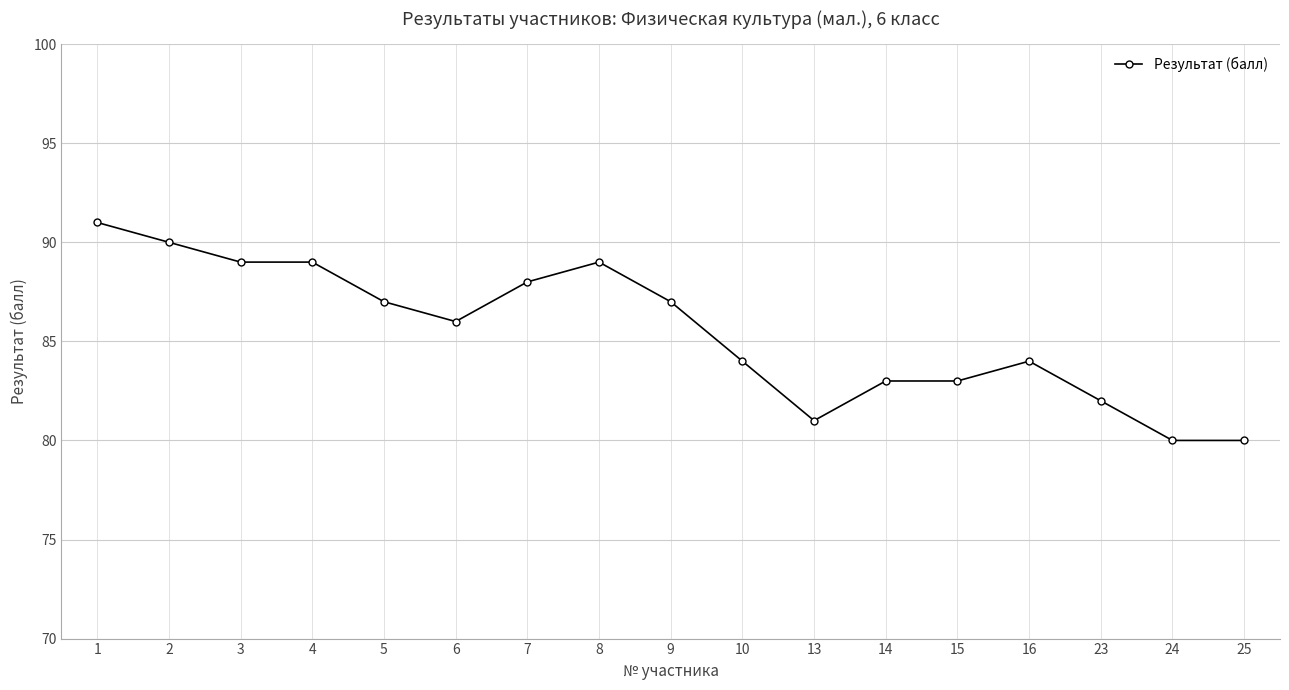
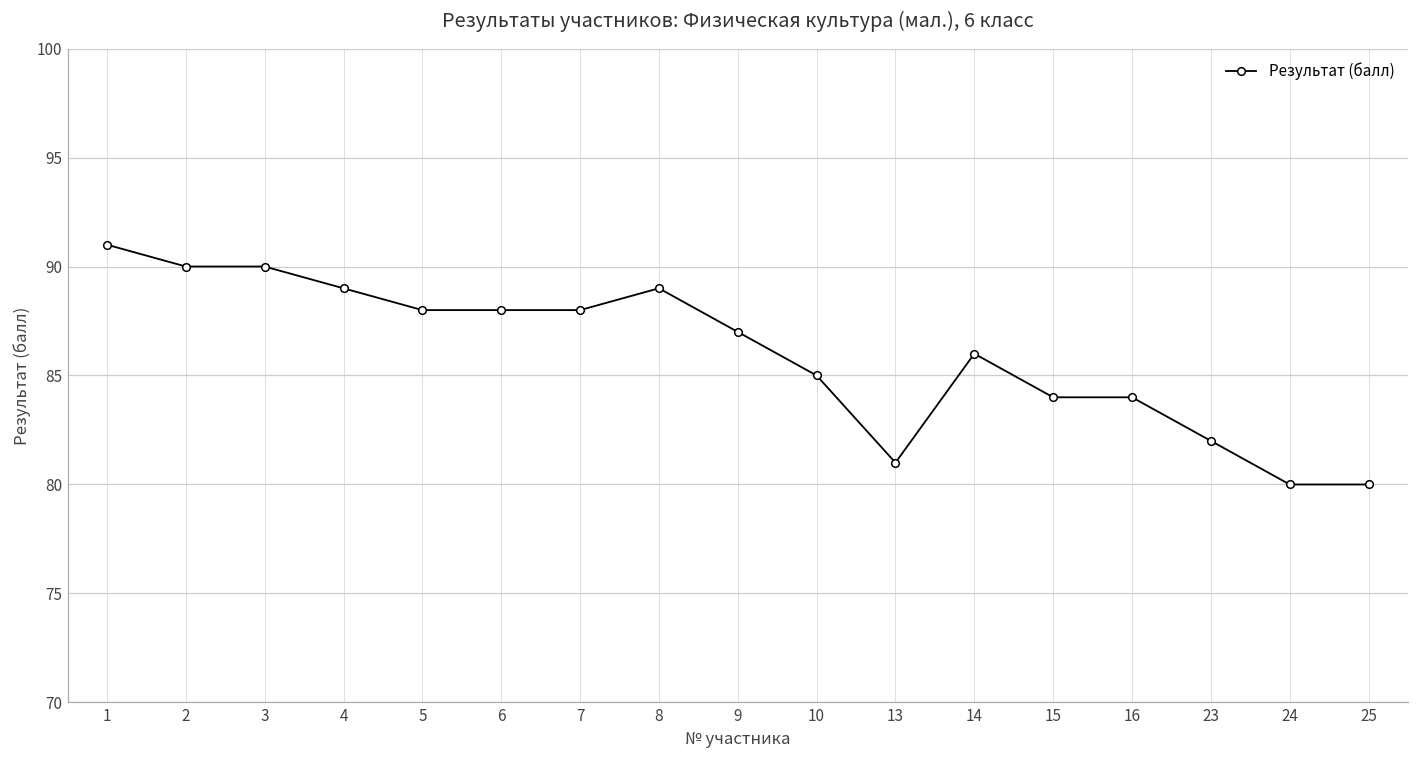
3: 89 -> 90
5: 87 -> 88
6: 86 -> 88
10: 84 -> 85
14: 83 -> 86
15: 83 -> 84
